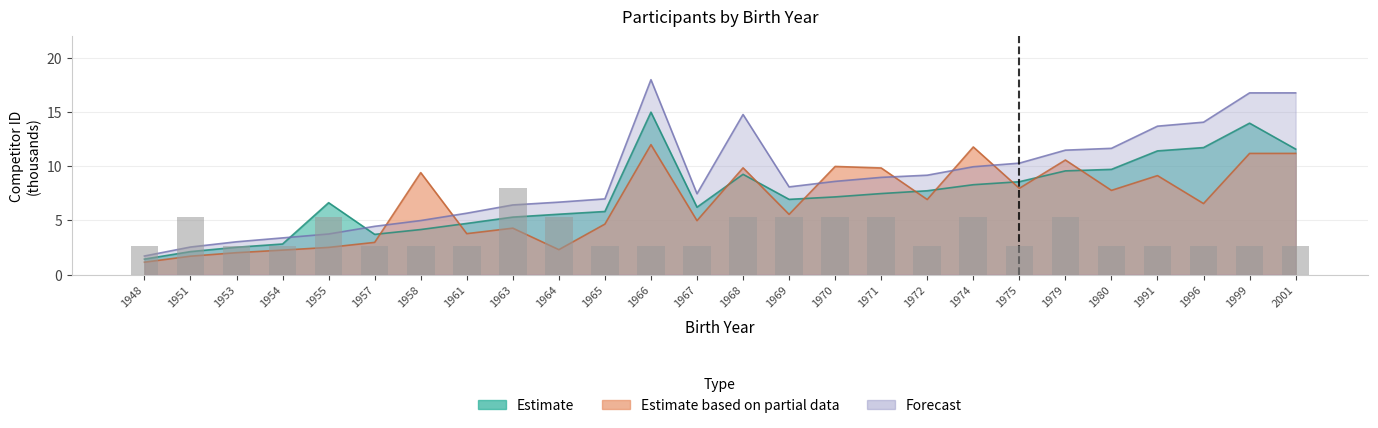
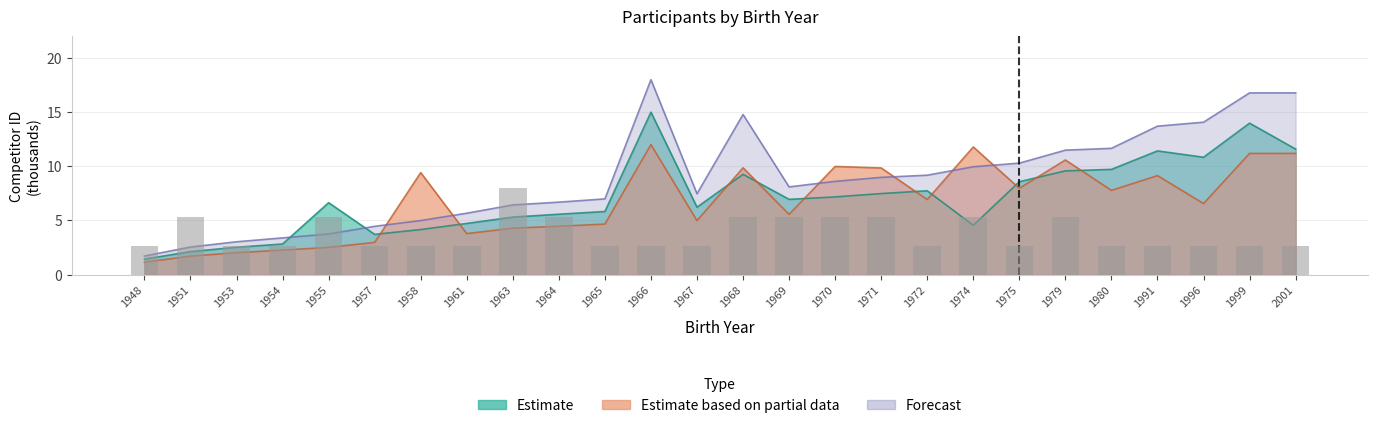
Estimate based on partial data, 1964: 2.3 -> 4.5
Estimate, 1974: 8.3 -> 4.5
Estimate, 1996: 11.7 -> 10.8
